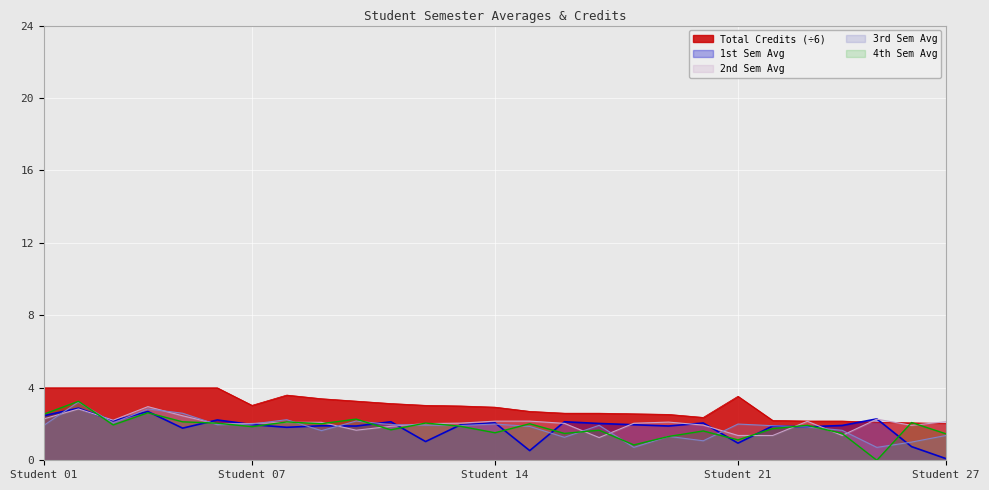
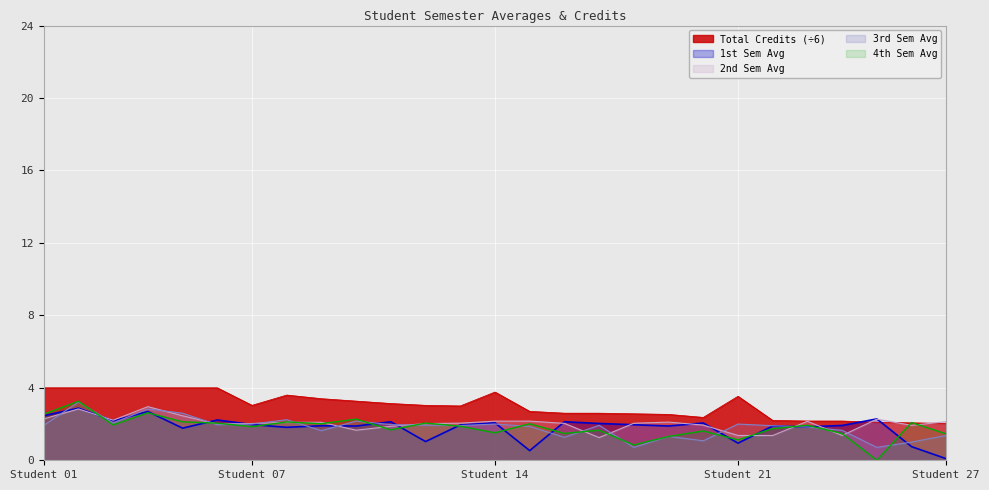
Total Credits (÷6), Student 14: 2.9 -> 3.8
